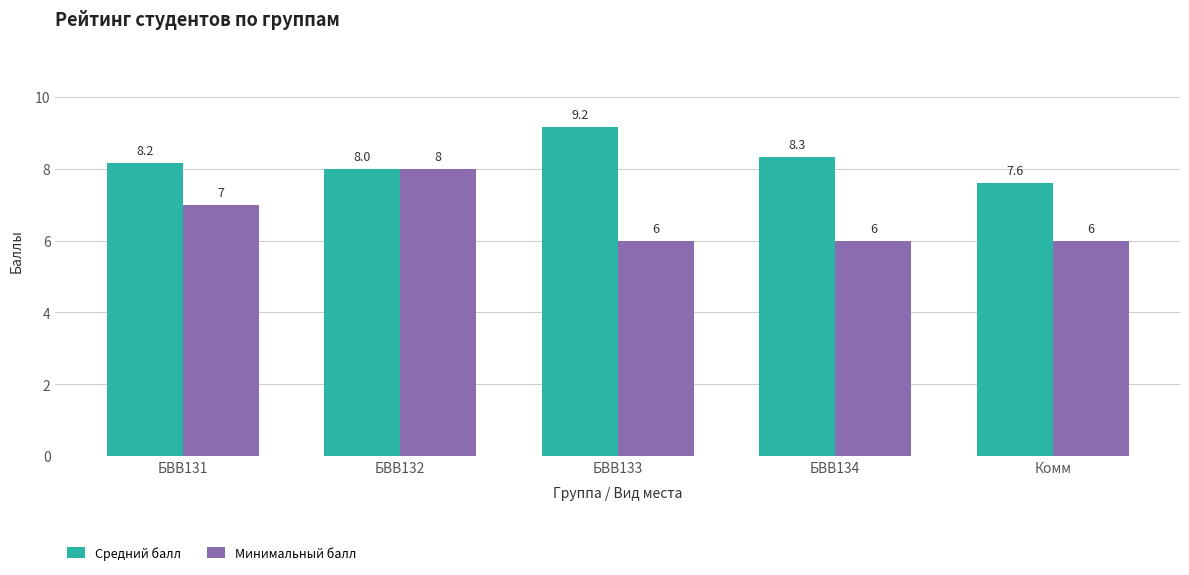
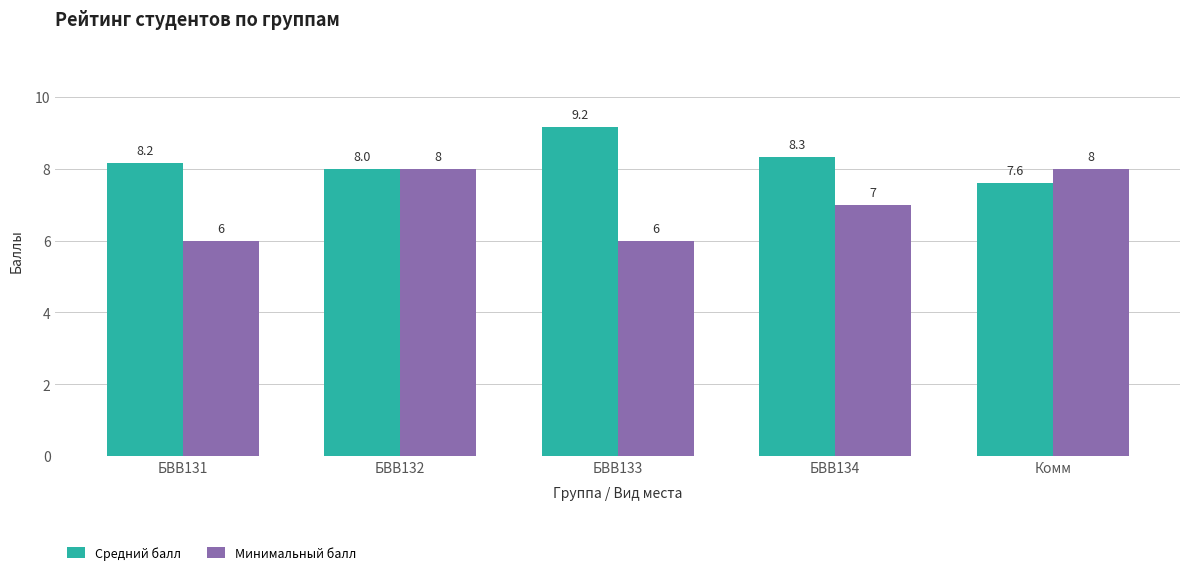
Минимальный балл, БВВ131: 7 -> 6
Минимальный балл, БВВ134: 6 -> 7
Минимальный балл, Комм: 6 -> 8
